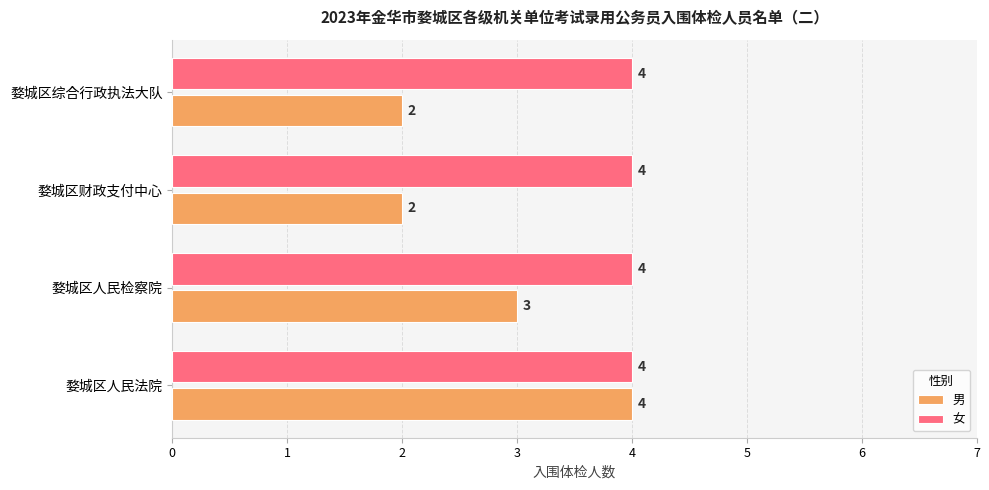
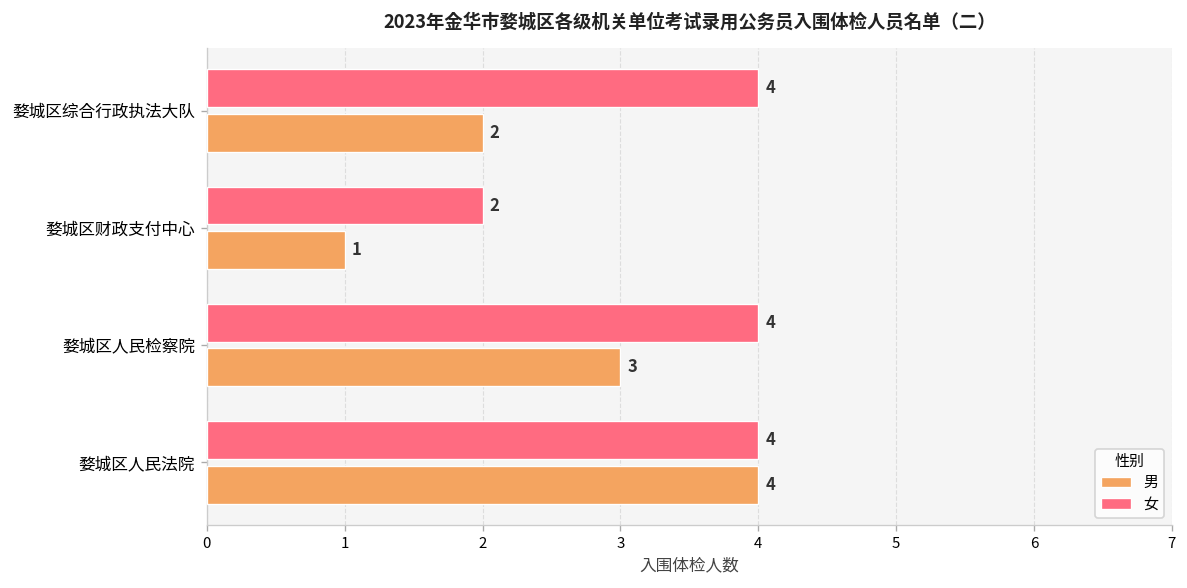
女, 婺城区财政支付中心: 4 -> 2
男, 婺城区财政支付中心: 2 -> 1
